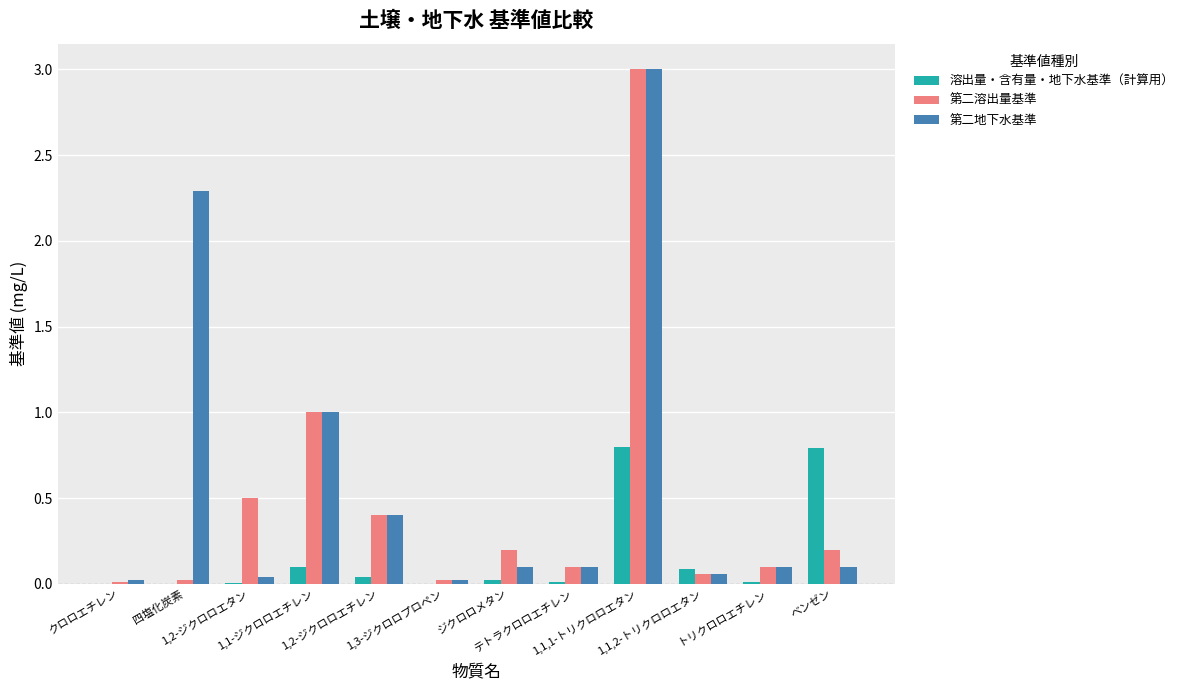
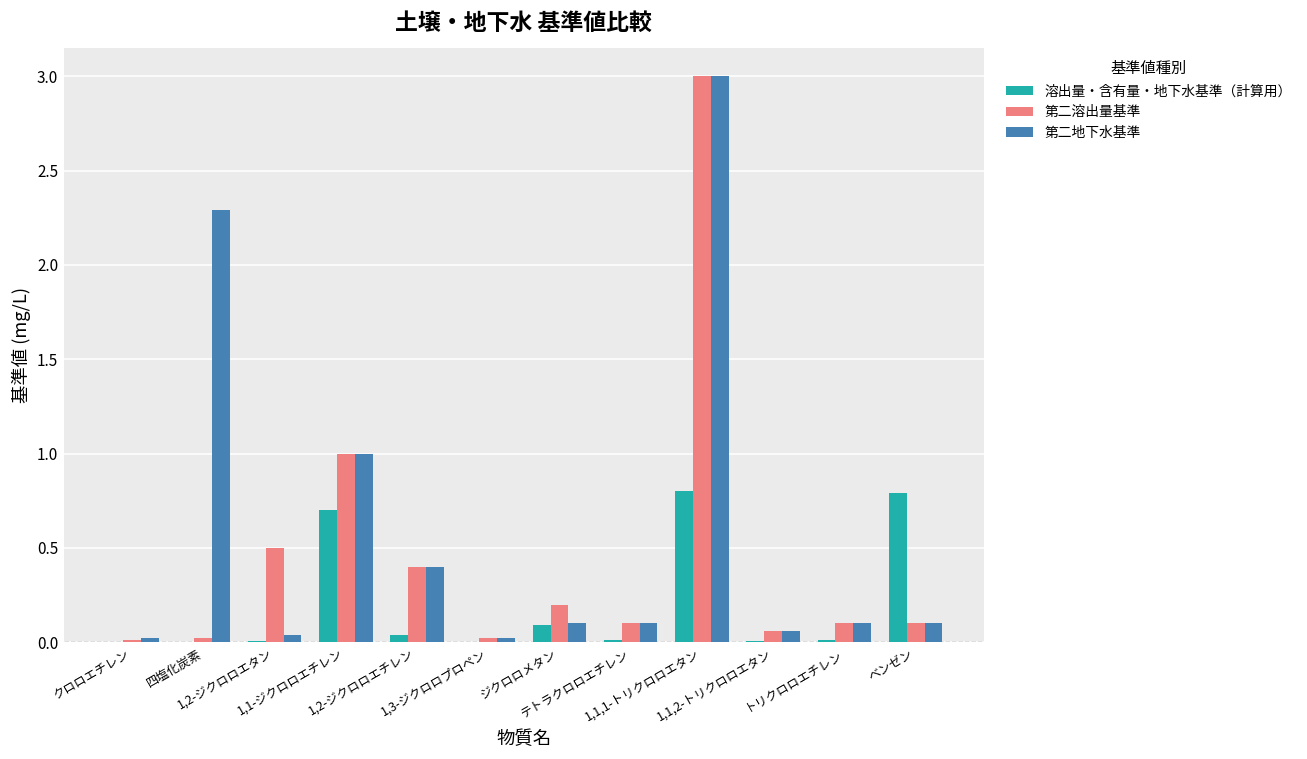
溶出量・含有量・地下水基準（計算用）, 1,1-ジクロロエチレン: 0.1 -> 0.7
溶出量・含有量・地下水基準（計算用）, ジクロロメタン: 0.02 -> 0.09
溶出量・含有量・地下水基準（計算用）, 1,1,2-トリクロロエタン: 0.08 -> 0.01
第二溶出量基準, ベンゼン: 0.2 -> 0.1
